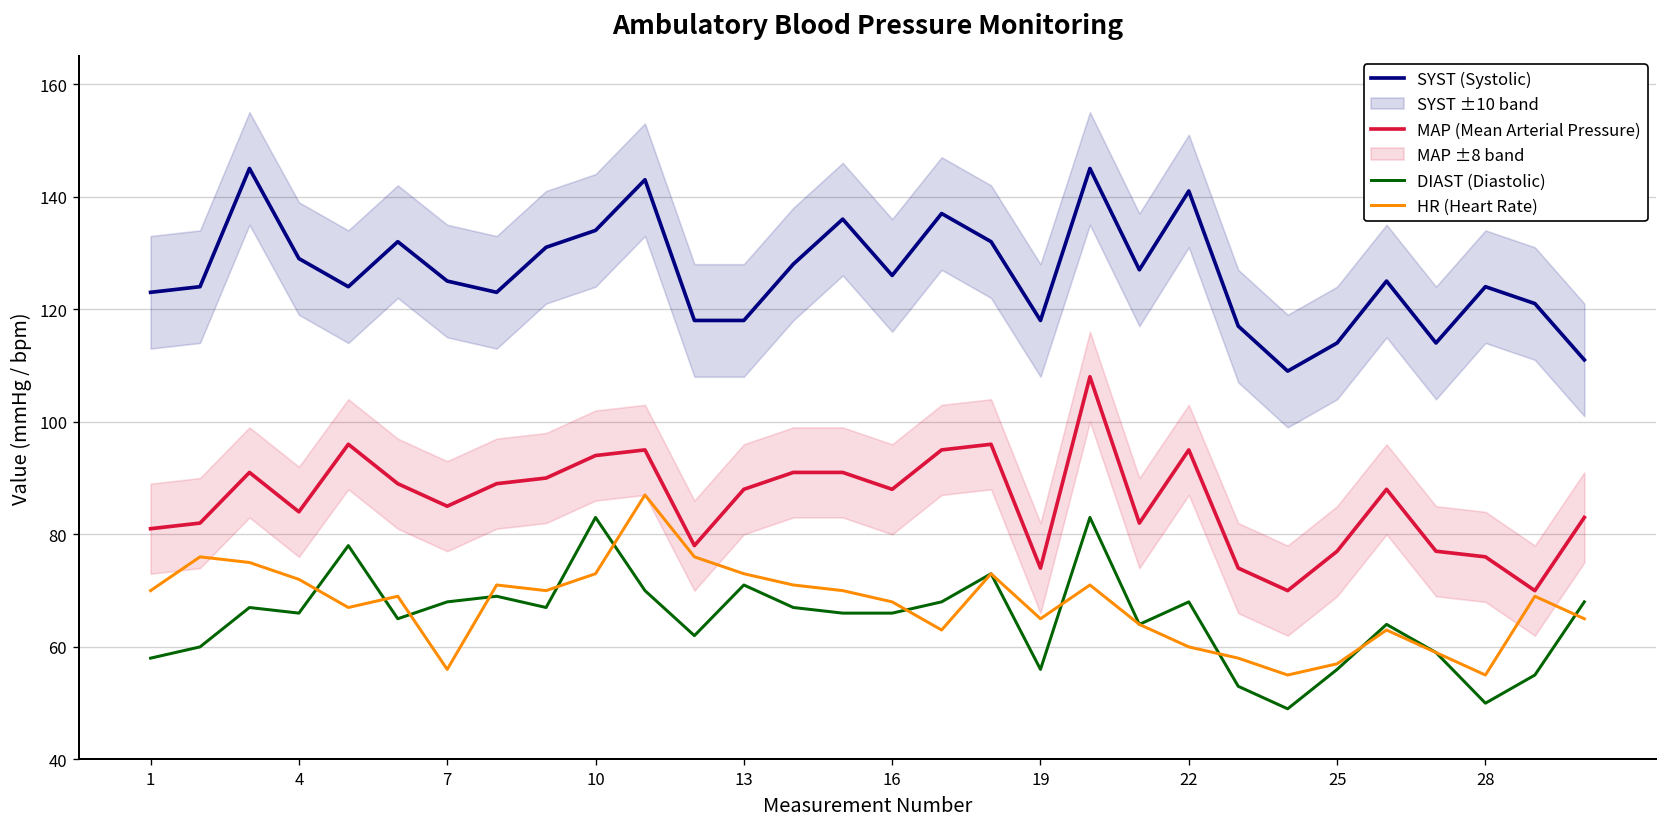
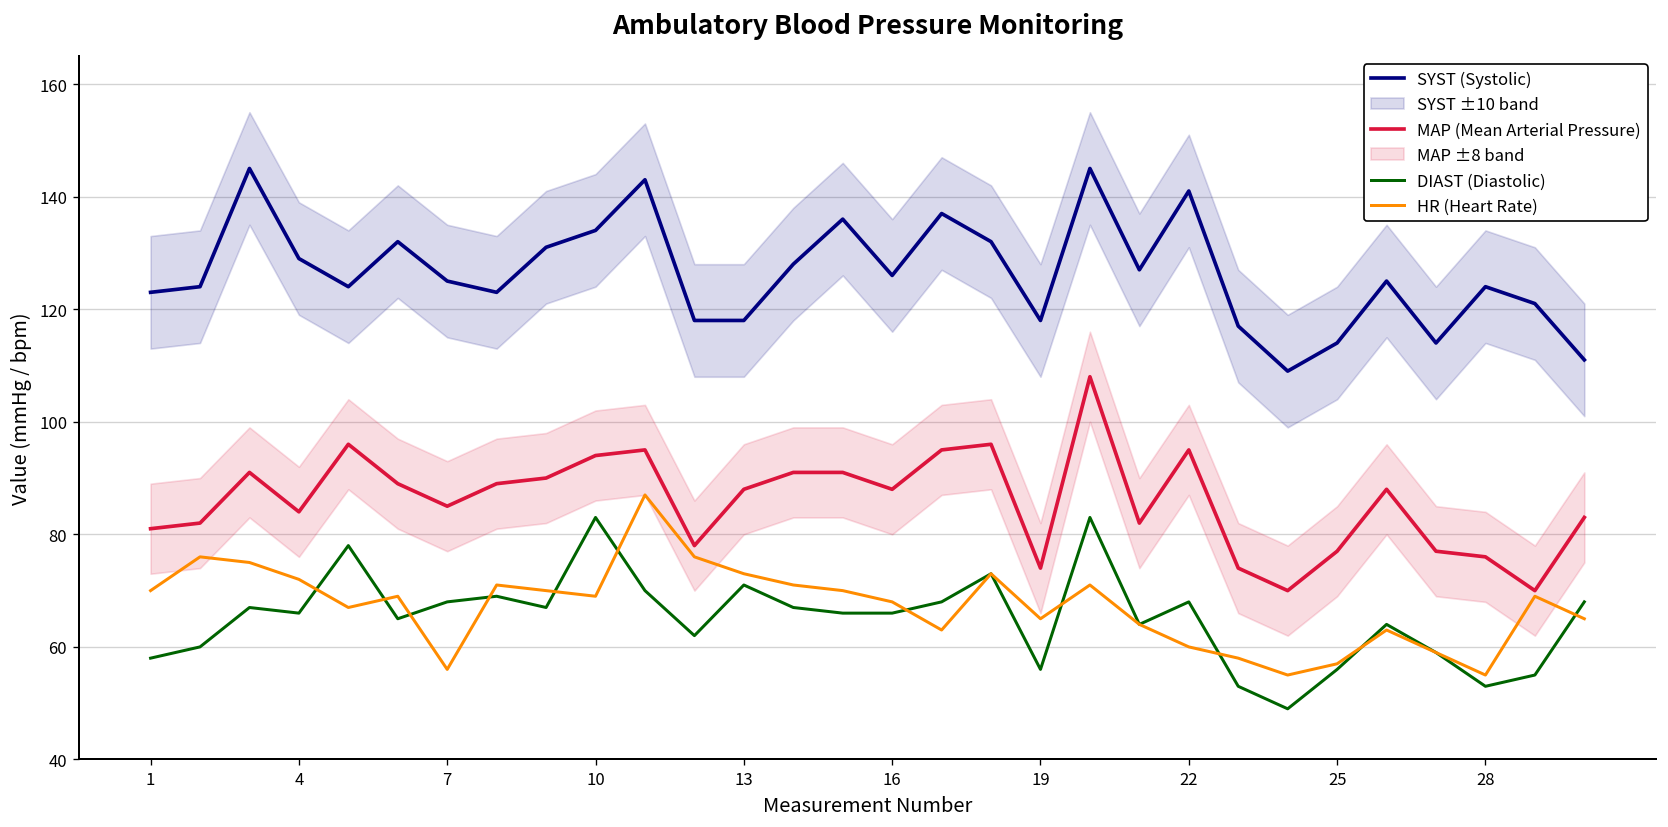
HR (Heart Rate), 10: 73 -> 69
DIAST (Diastolic), 28: 50 -> 53
